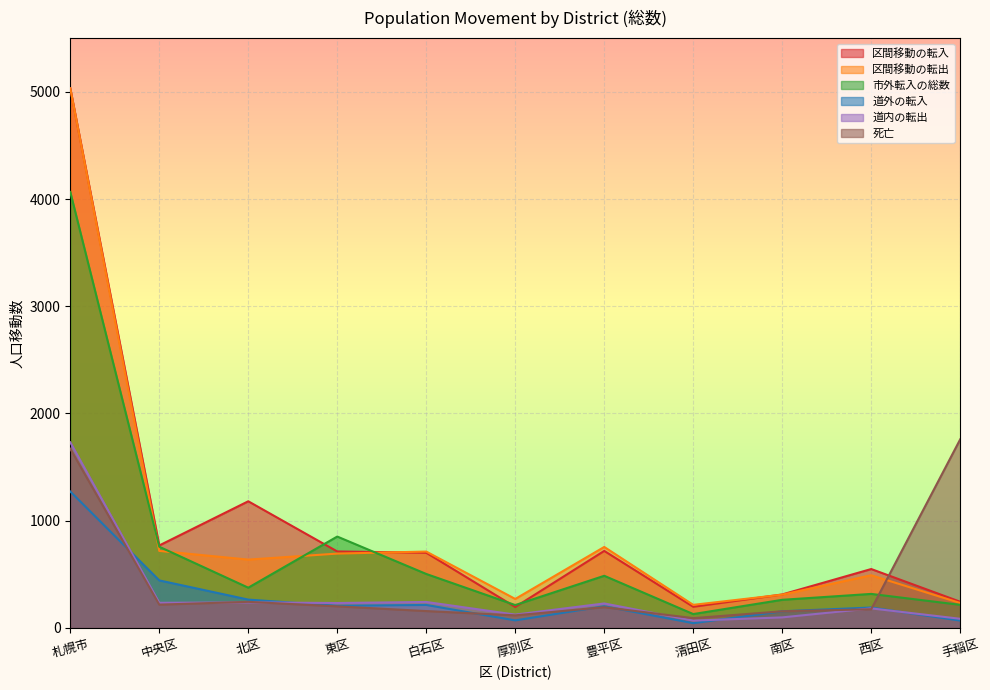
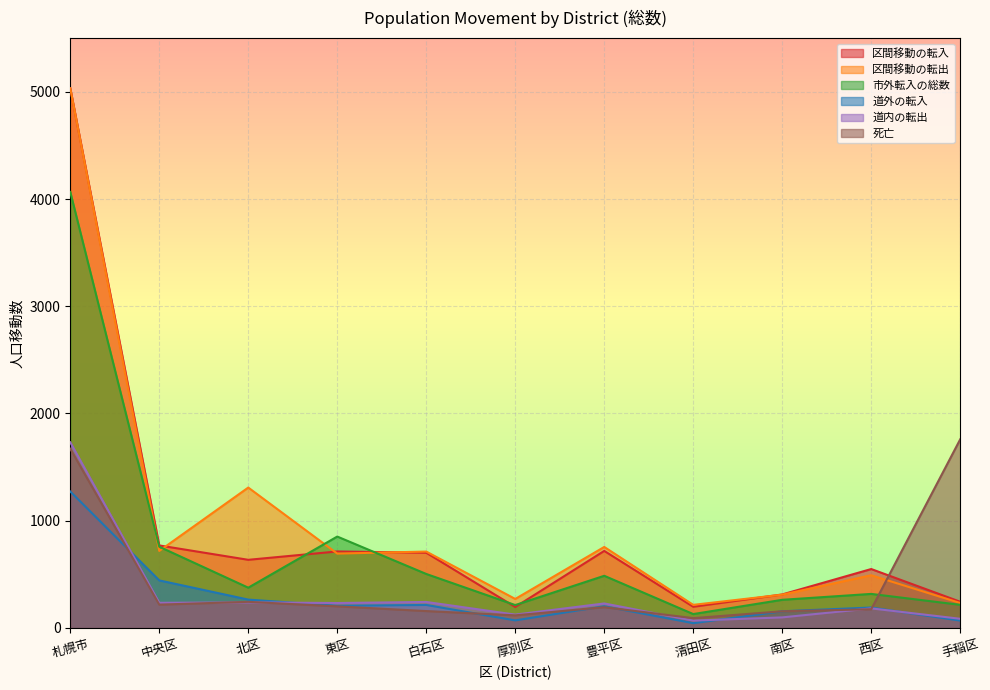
区間移動の転入, 北区: 1180 -> 640
区間移動の転出, 北区: 640 -> 1310
